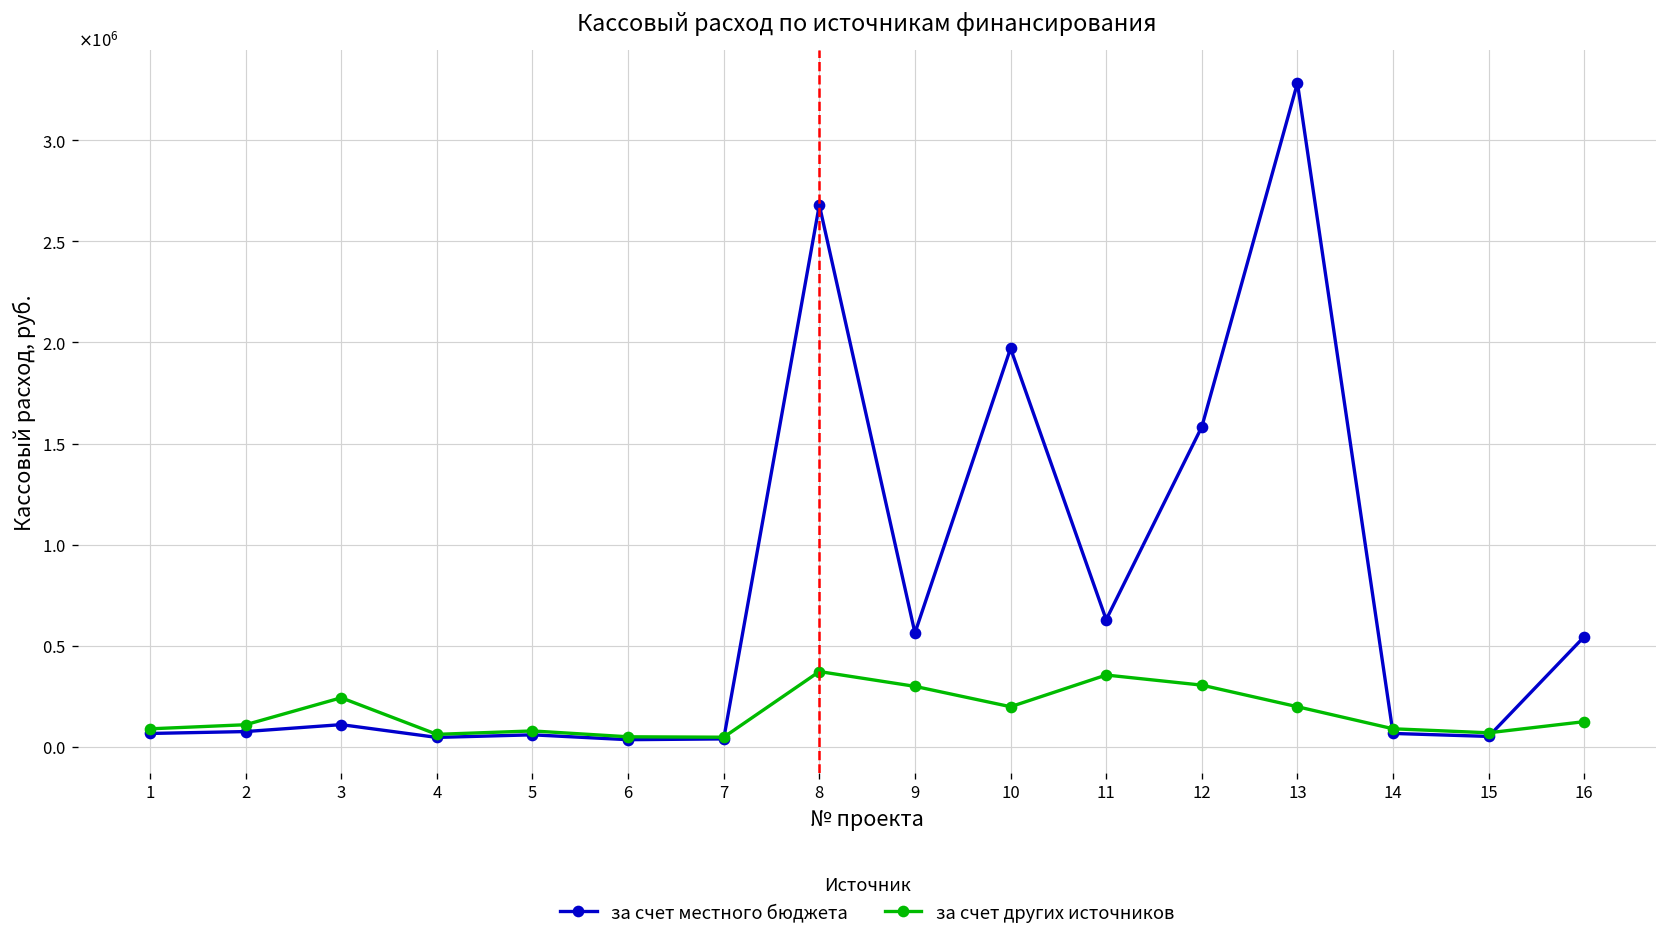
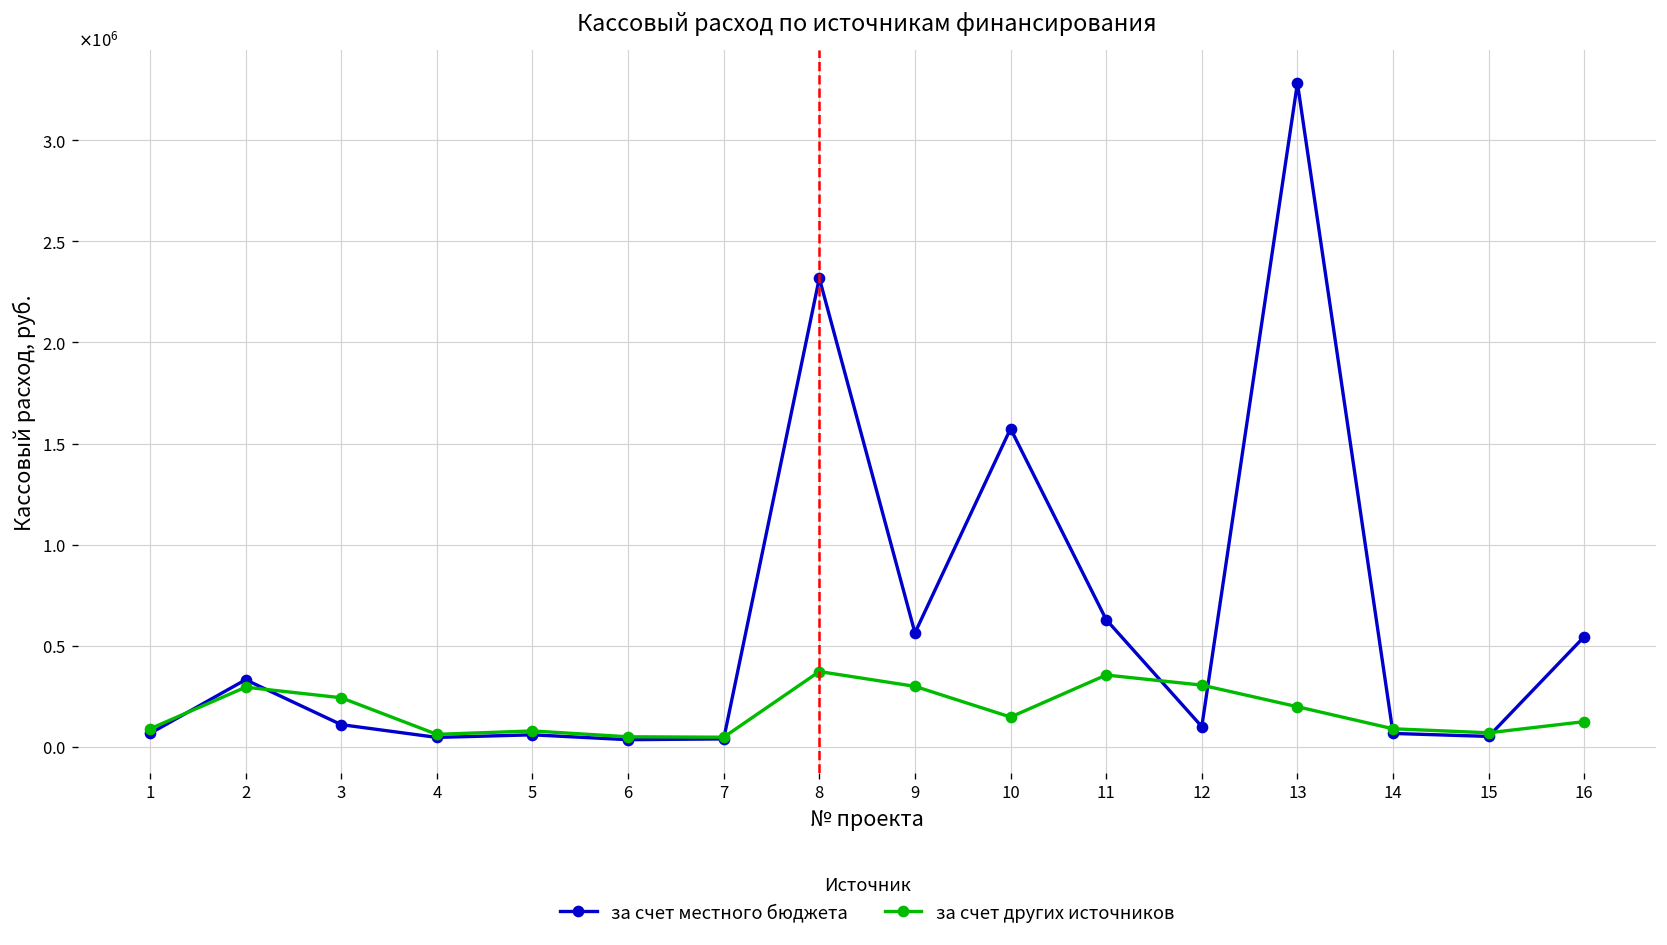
за счет местного бюджета, 2: 80000 -> 330000
за счет других источников, 2: 110000 -> 300000
за счет местного бюджета, 8: 2680000 -> 2320000
за счет местного бюджета, 10: 1970000 -> 1570000
за счет других источников, 10: 200000 -> 150000
за счет местного бюджета, 12: 1580000 -> 100000
